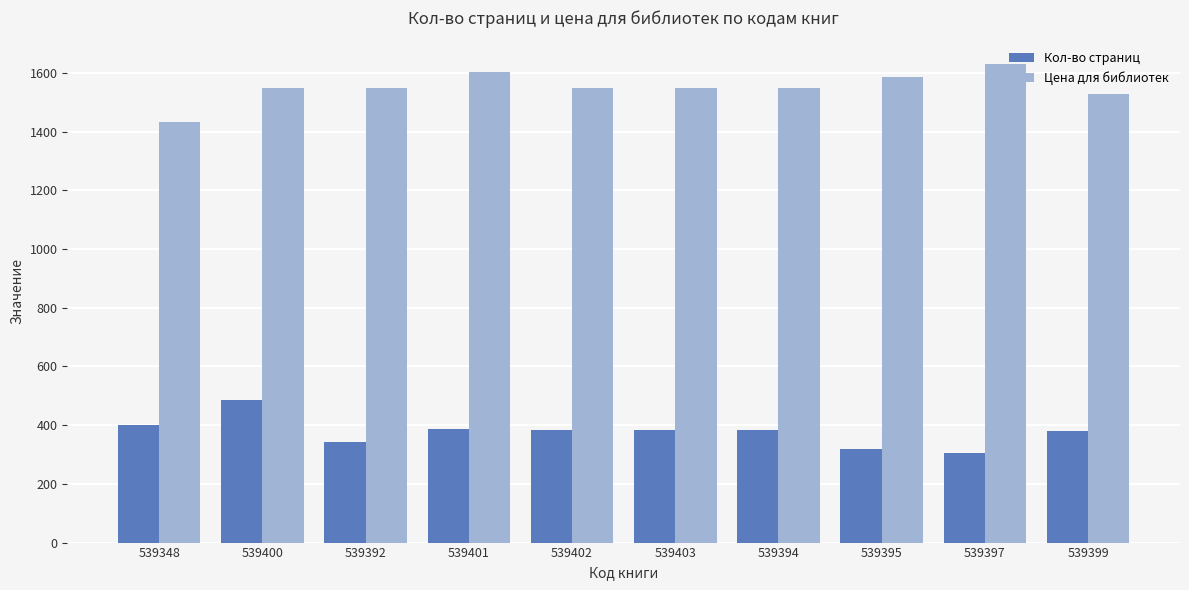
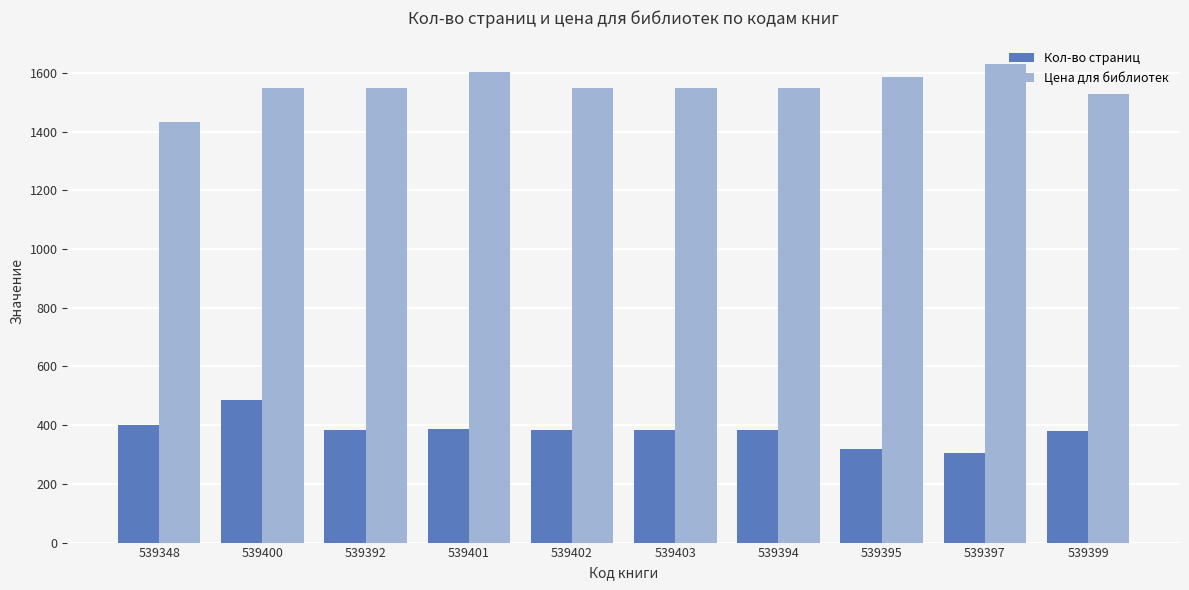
Кол-во страниц, 539392: 340 -> 380
